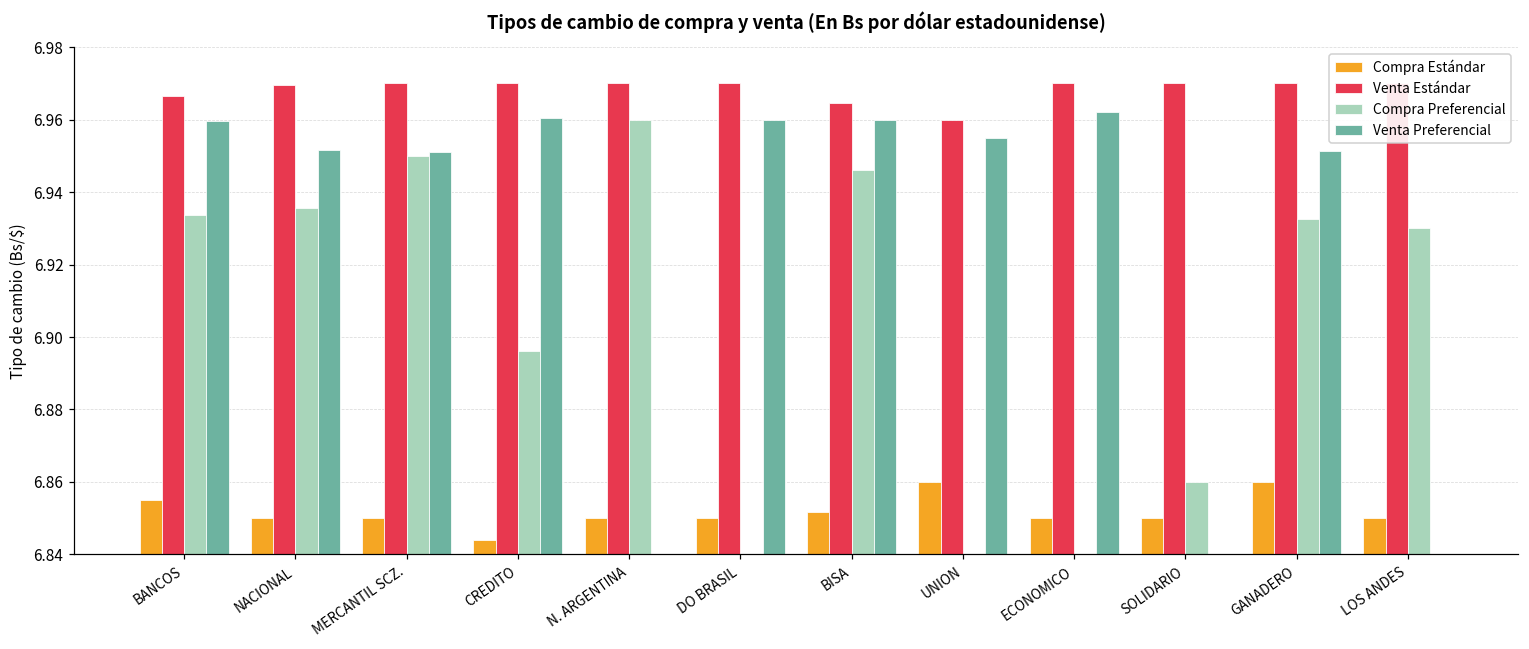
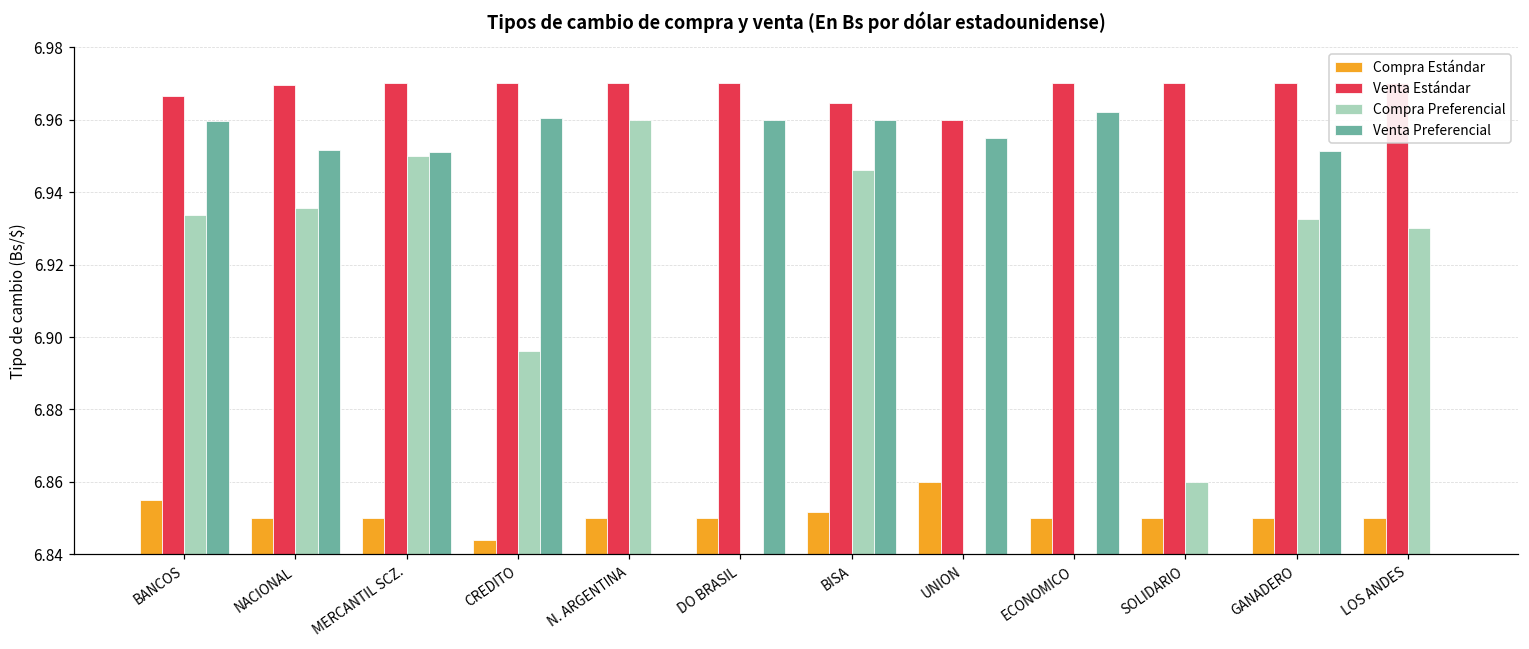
Compra Estándar, GANADERO: 6.86 -> 6.85
